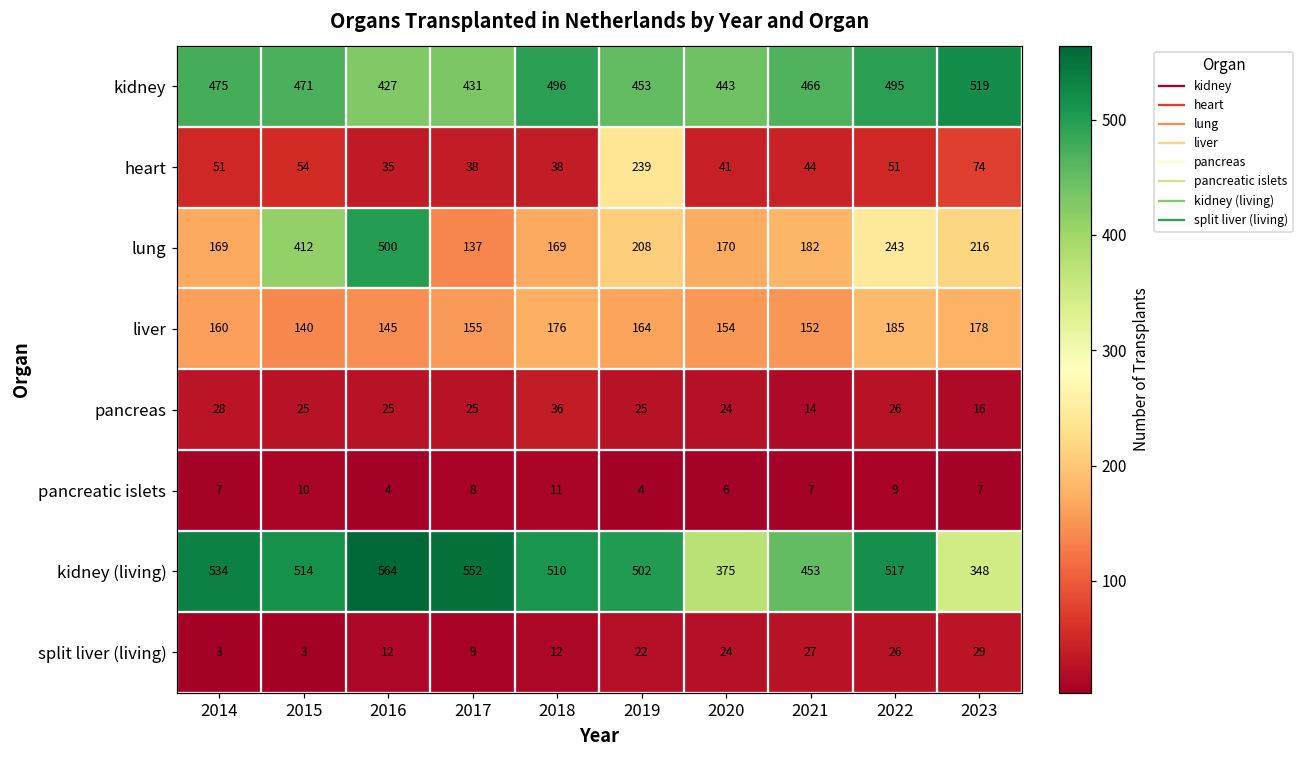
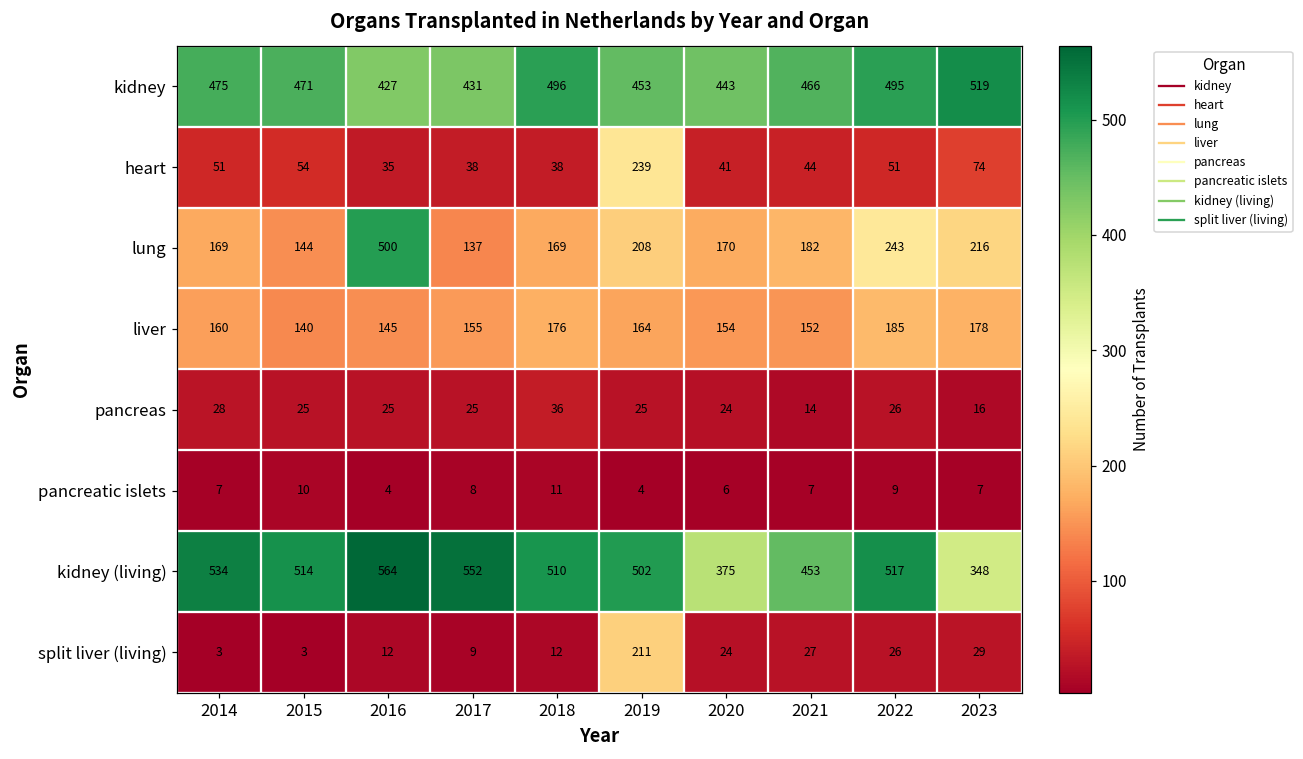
lung, 2015: 412 -> 144
split liver (living), 2019: 22 -> 211
